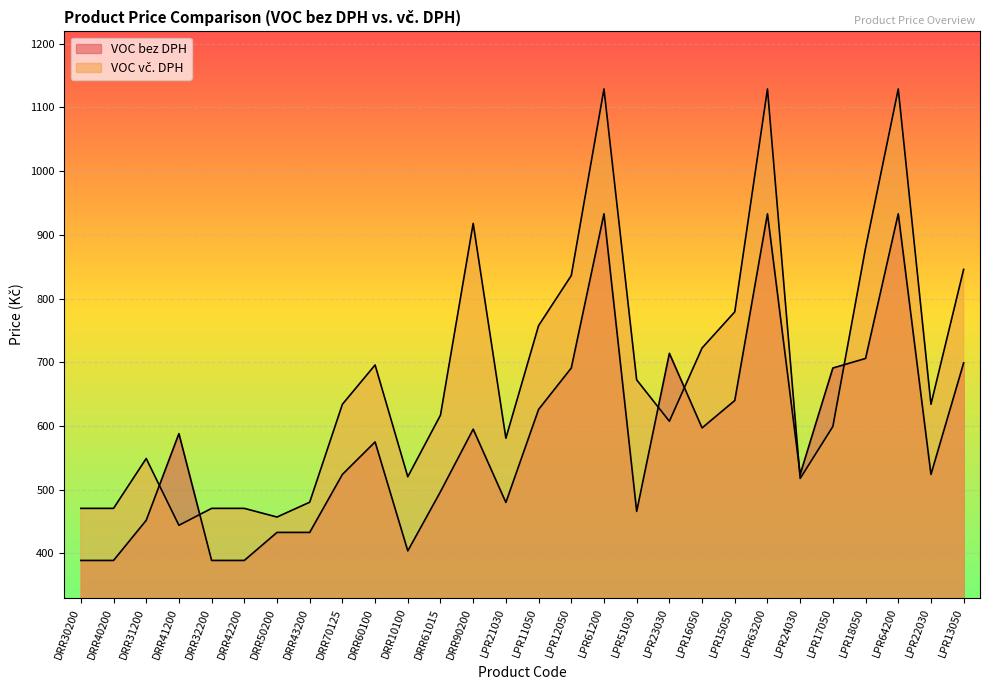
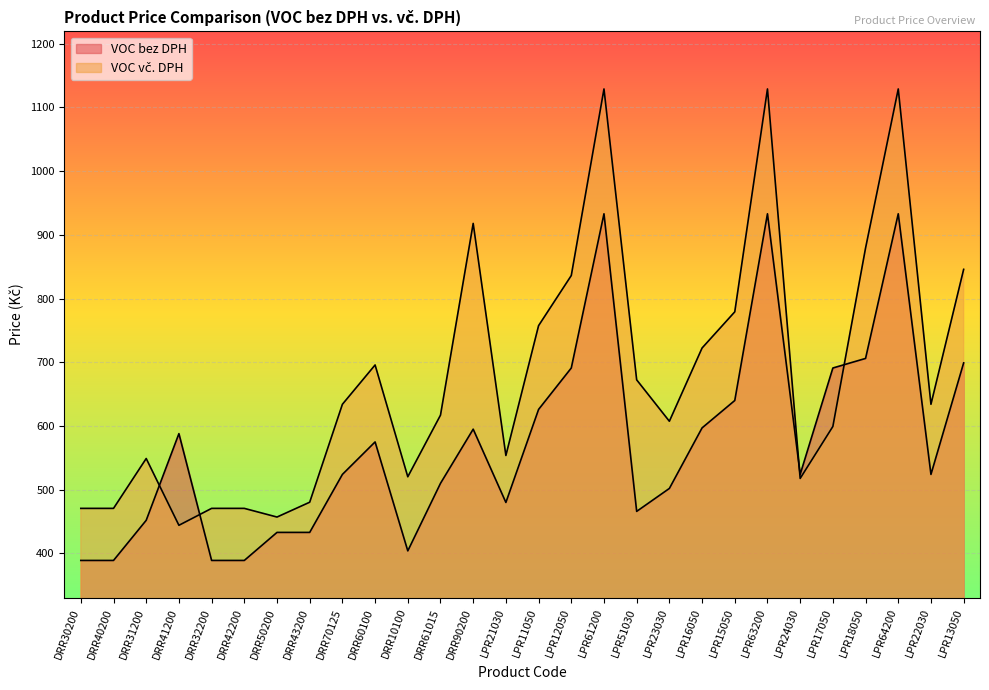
VOC bez DPH, DRR61015: 500 -> 510
VOC vč. DPH, LPR21030: 580 -> 550
VOC bez DPH, LPR23030: 710 -> 500
